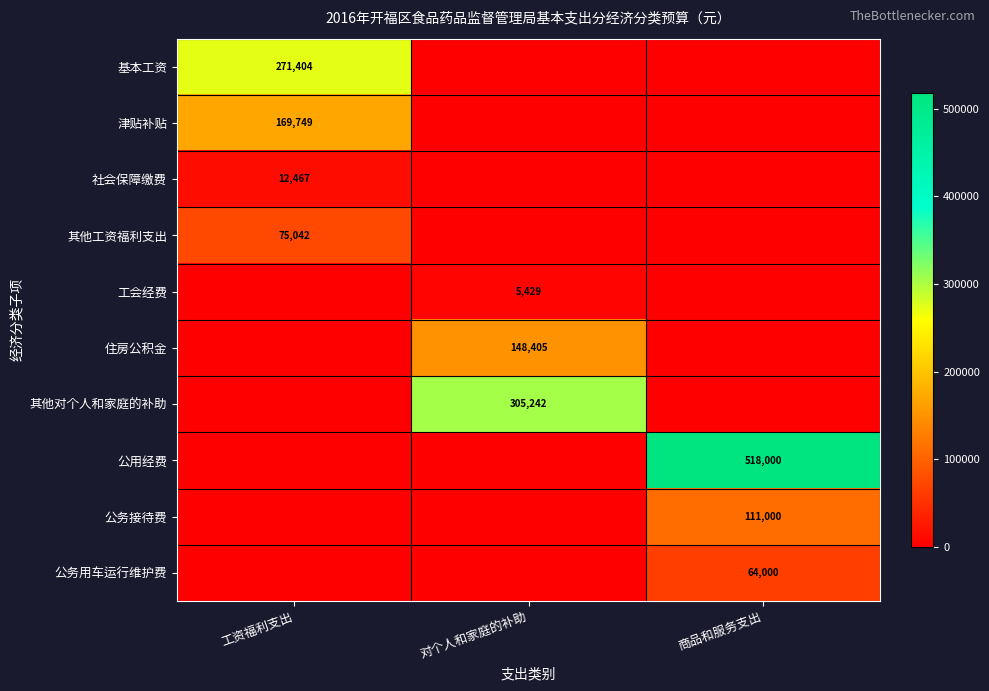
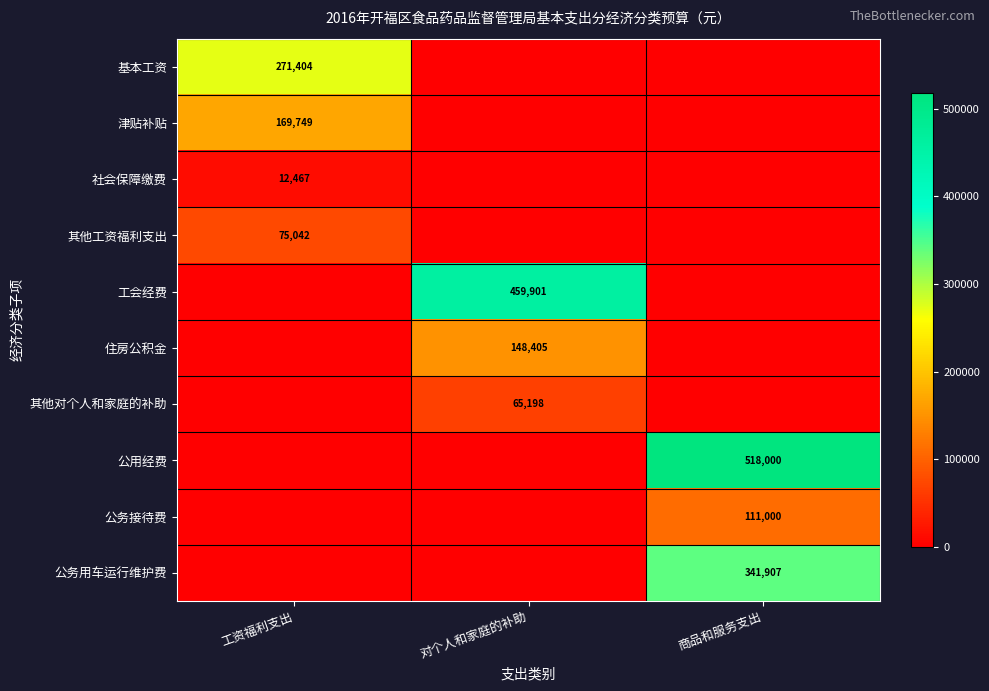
工会经费, 对个人和家庭的补助: 5,429 -> 459,901
其他对个人和家庭的补助, 对个人和家庭的补助: 305,242 -> 65,198
公务用车运行维护费, 商品和服务支出: 64,000 -> 341,907
